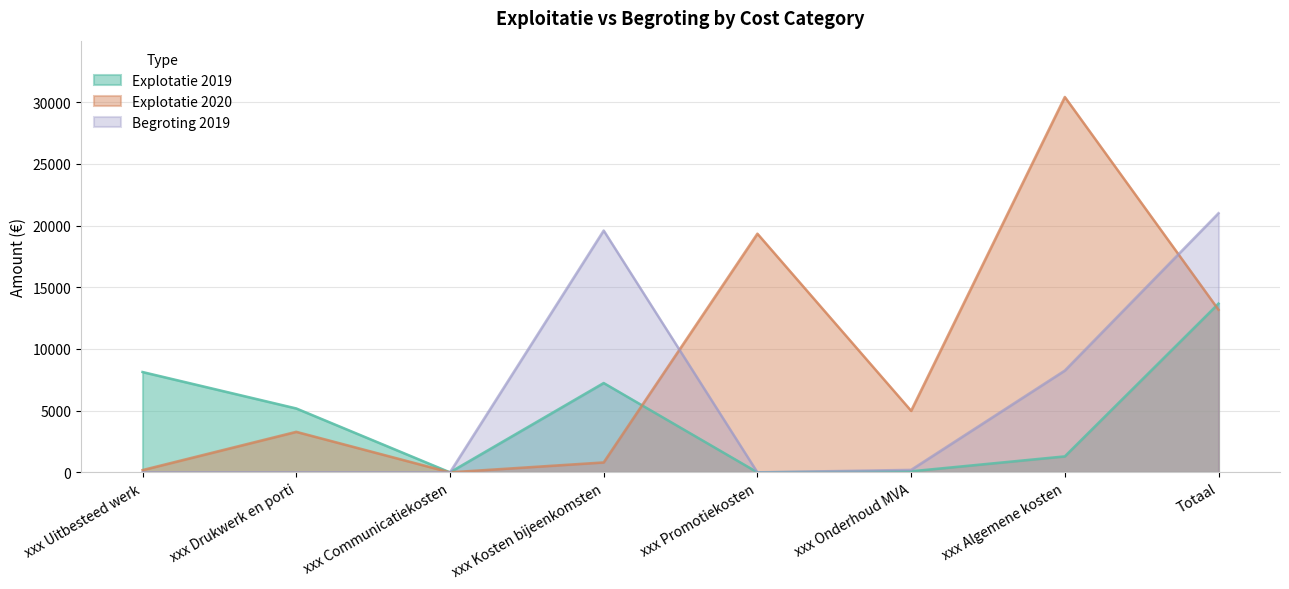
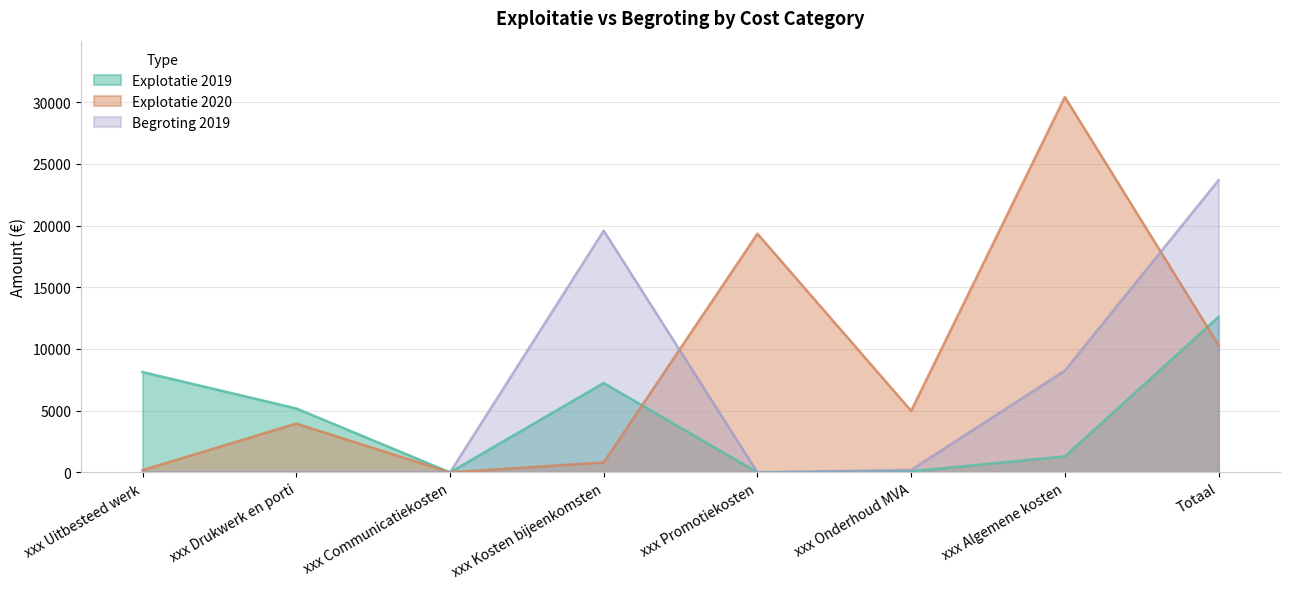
Explotatie 2020, xxx Drukwerk en porti: 3300 -> 4000
Explotatie 2019, Totaal: 13700 -> 12600
Explotatie 2020, Totaal: 13200 -> 10300
Begroting 2019, Totaal: 21000 -> 23700
